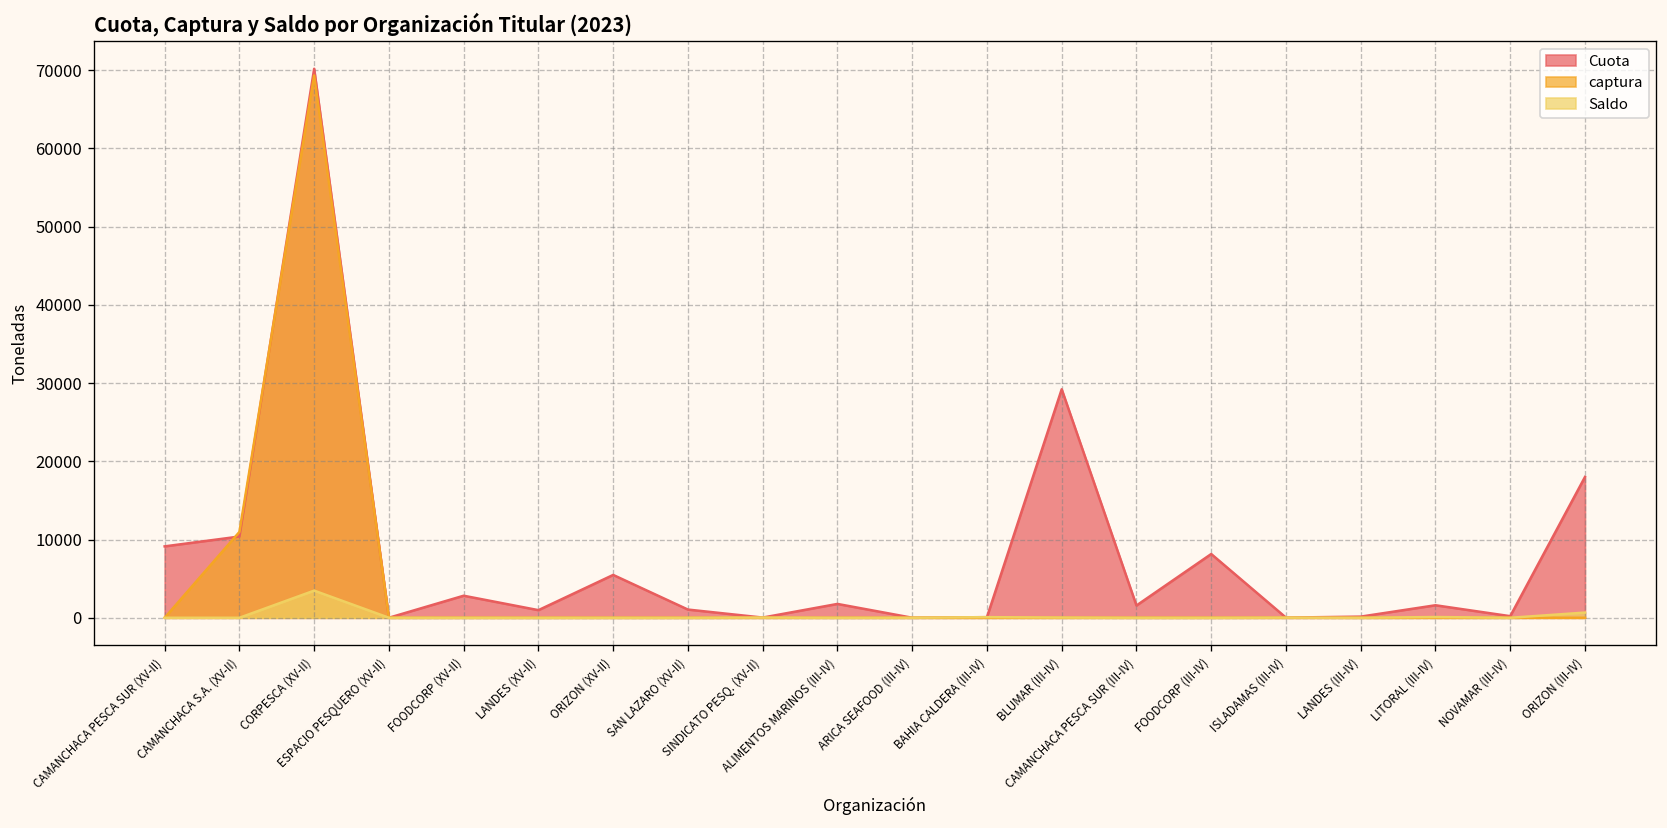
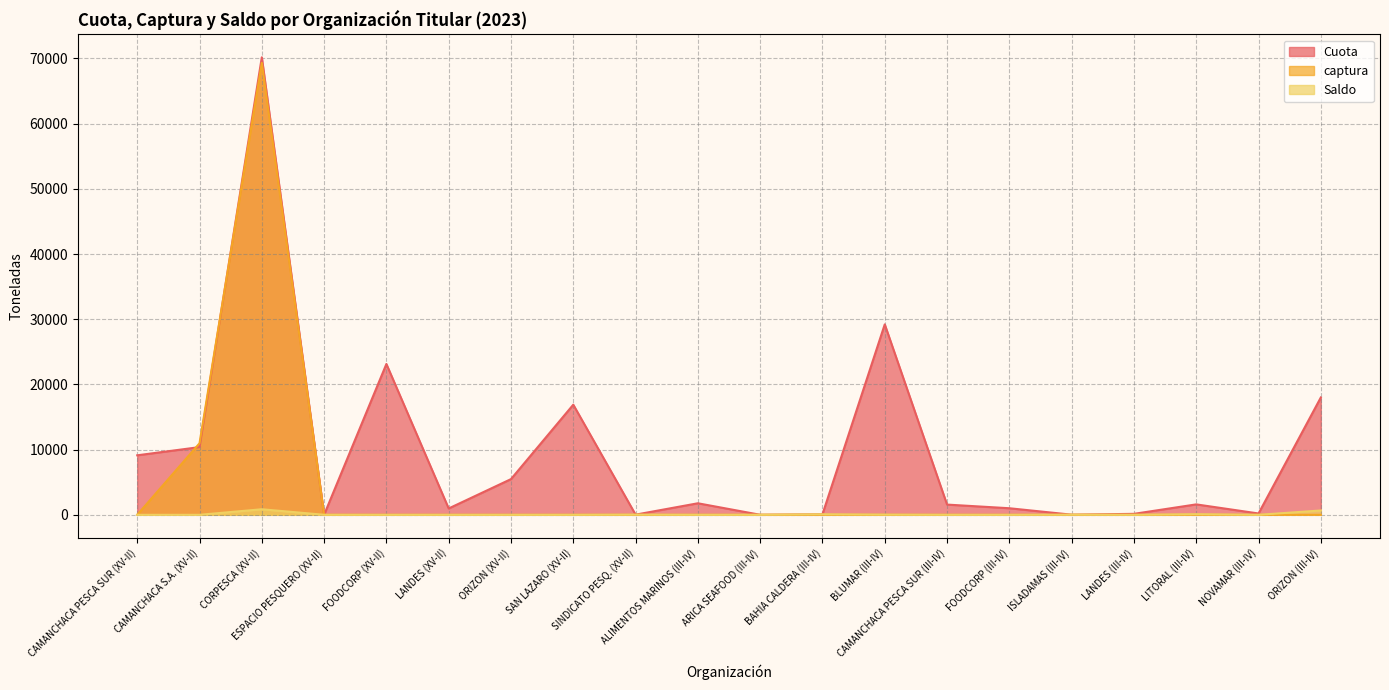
Saldo, CORPESCA (XV-II): 3000 -> 1000
Cuota, FOODCORP (XV-II): 3000 -> 23000
Cuota, SAN LAZARO (XV-II): 1000 -> 17000
Cuota, FOODCORP (III-IV): 8000 -> 1000
